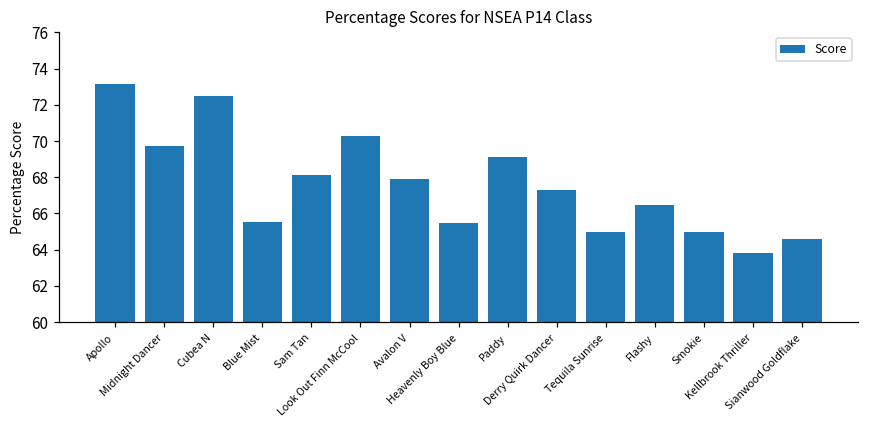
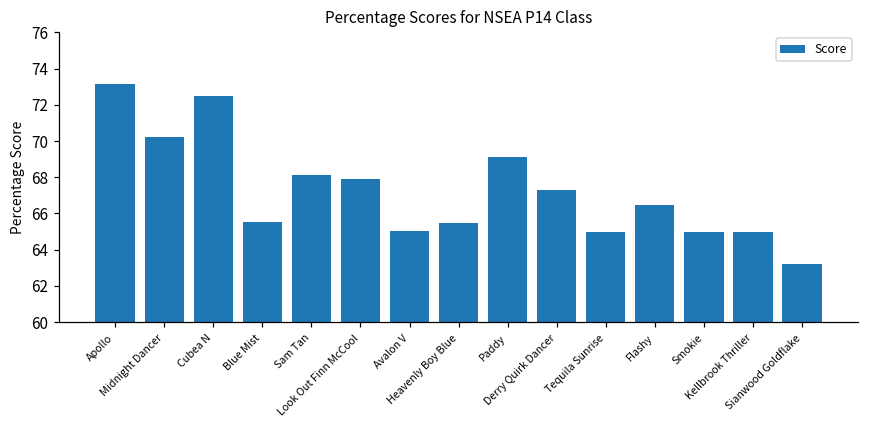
Midnight Dancer: 69.7 -> 70.2
Look Out Finn McCool: 70.3 -> 67.9
Avalon V: 67.9 -> 65.1
Kellbrook Thriller: 63.8 -> 65.0
Sianwood Goldflake: 64.6 -> 63.2
